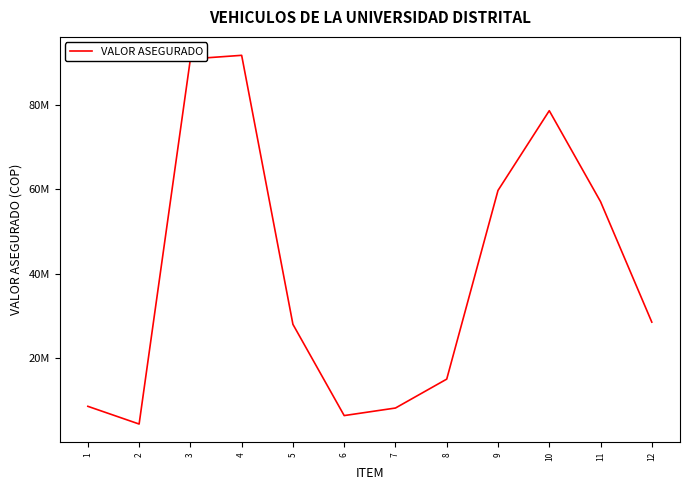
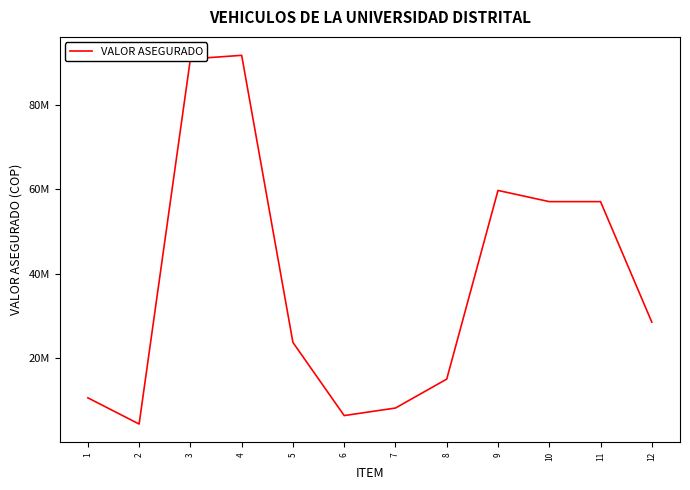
1: 9000000 -> 11000000
5: 28000000 -> 24000000
10: 79000000 -> 57000000
